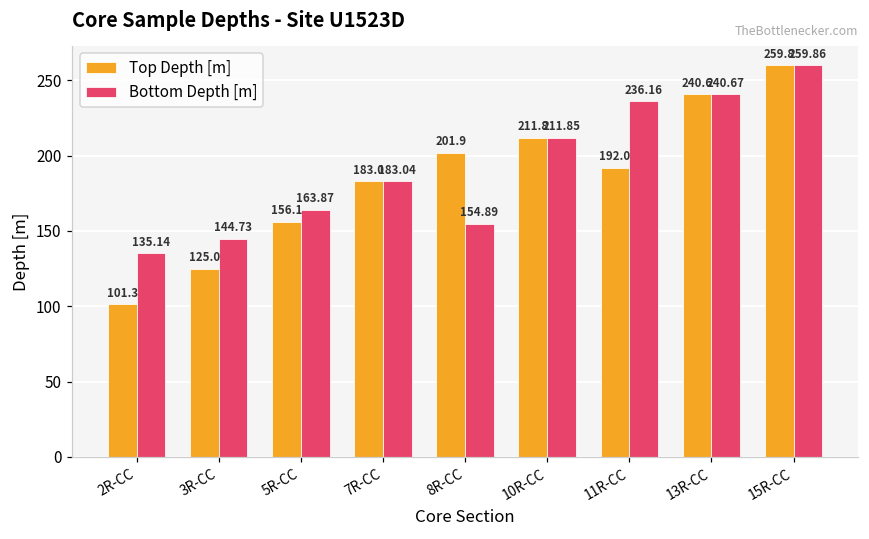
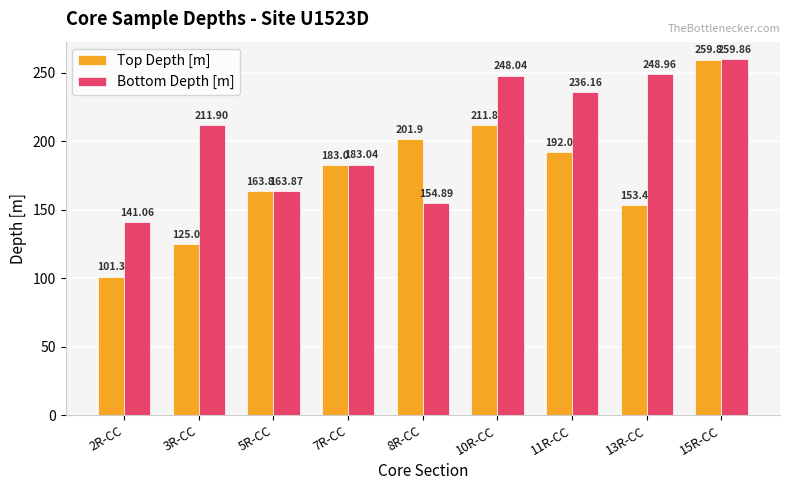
Bottom Depth [m], 2R-CC: 135.14 -> 141.06
Bottom Depth [m], 3R-CC: 144.73 -> 211.90
Top Depth [m], 5R-CC: 156.1 -> 163.8
Bottom Depth [m], 10R-CC: 211.85 -> 248.04
Top Depth [m], 13R-CC: 240.6 -> 153.4
Bottom Depth [m], 13R-CC: 240.67 -> 248.96
